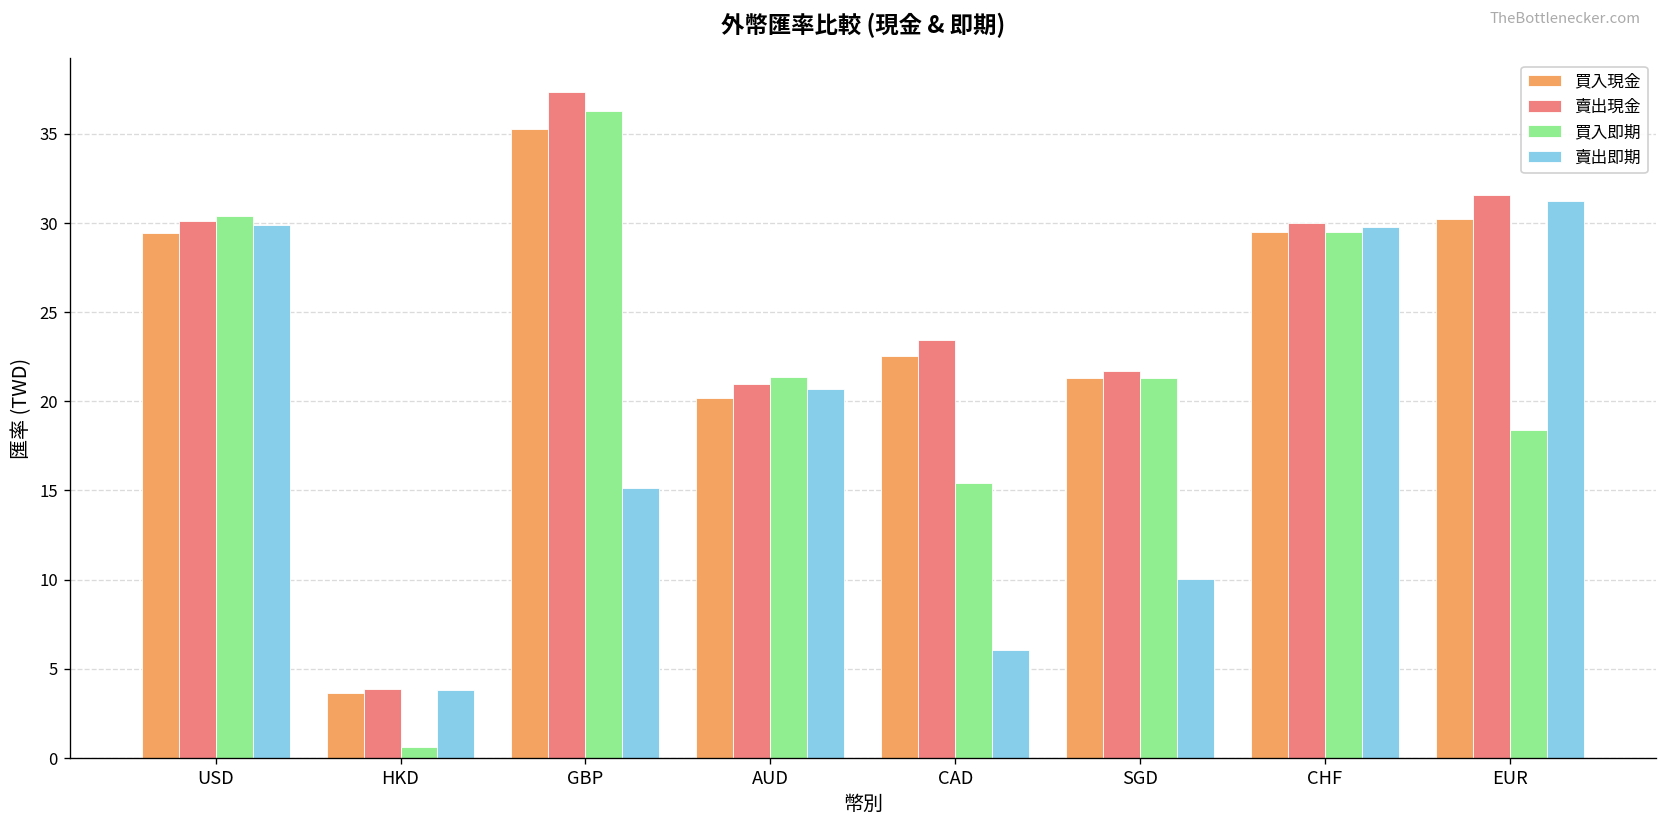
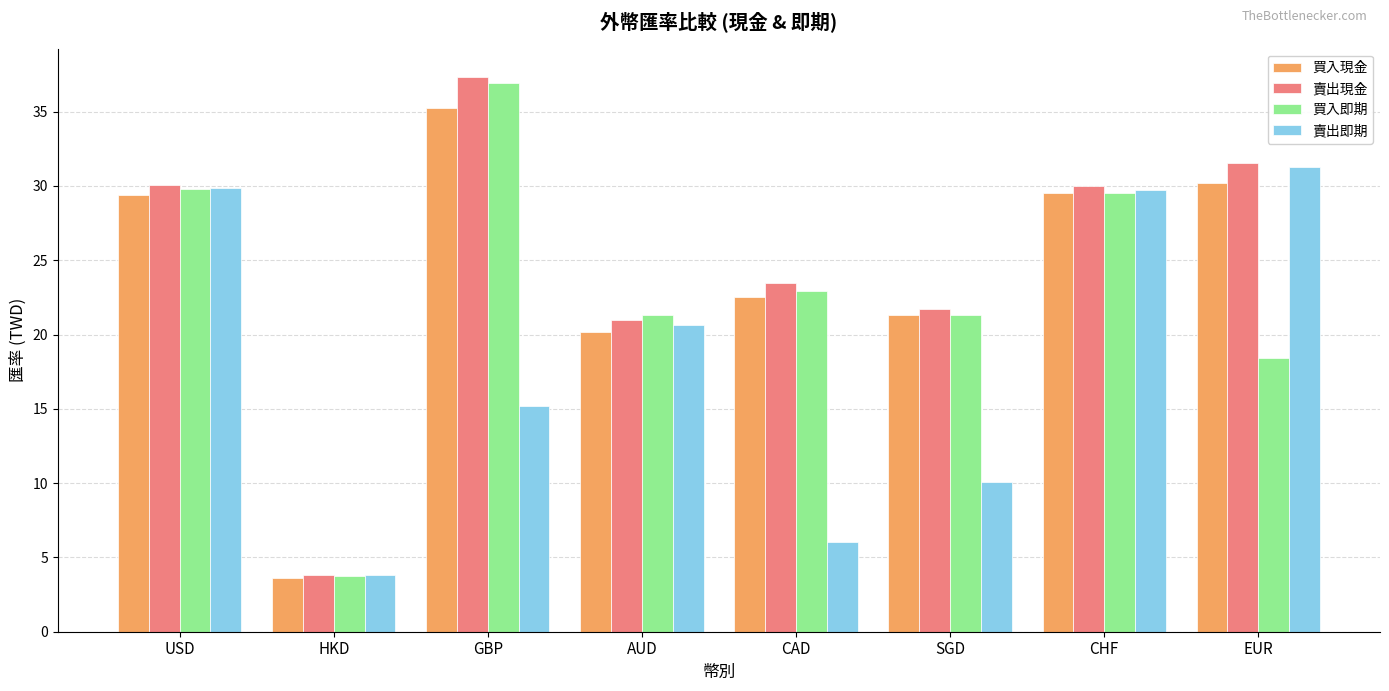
買入即期, USD: 30.4 -> 29.8
買入即期, HKD: 0.6 -> 3.8
買入即期, GBP: 36.3 -> 36.9
買入即期, CAD: 15.4 -> 22.9
